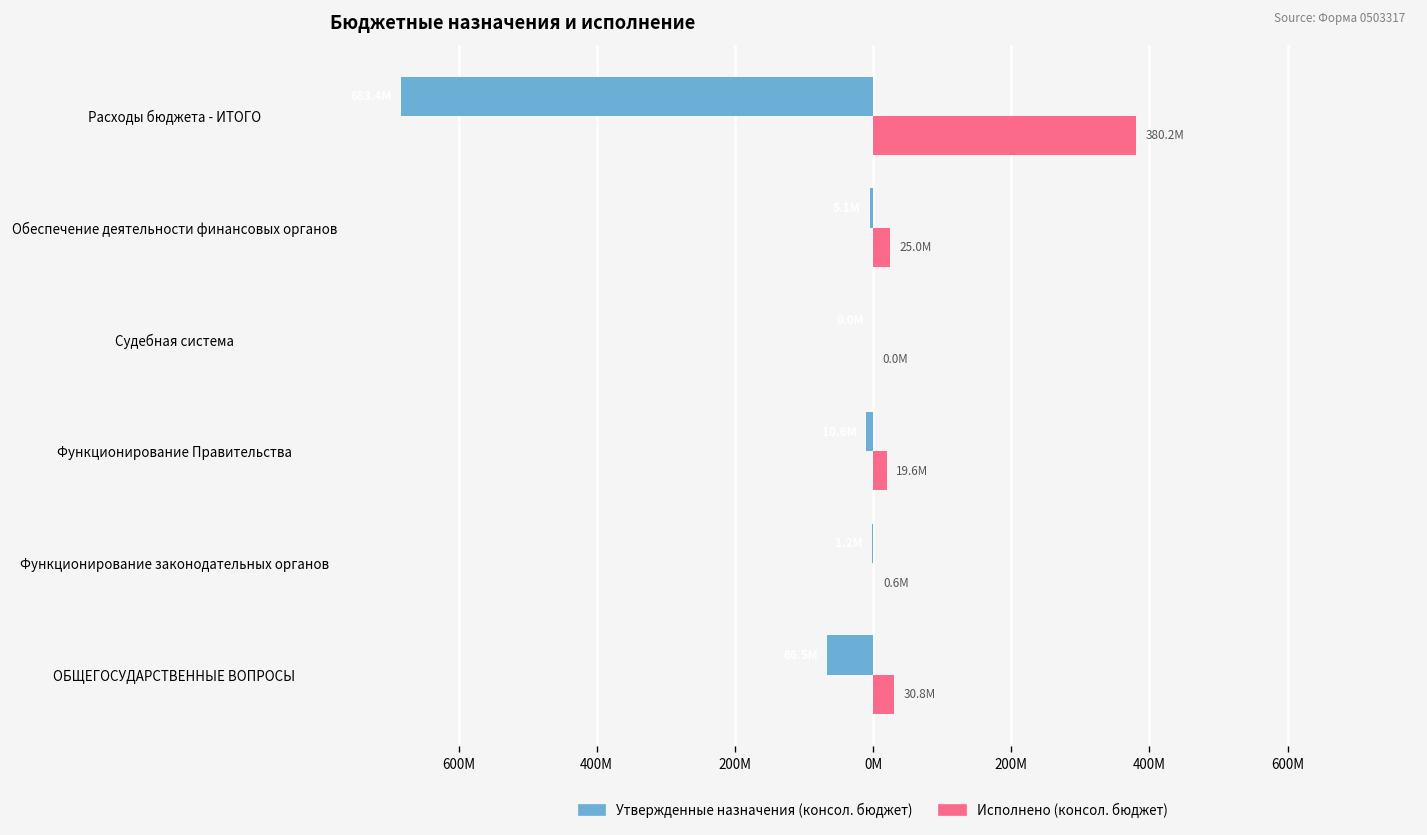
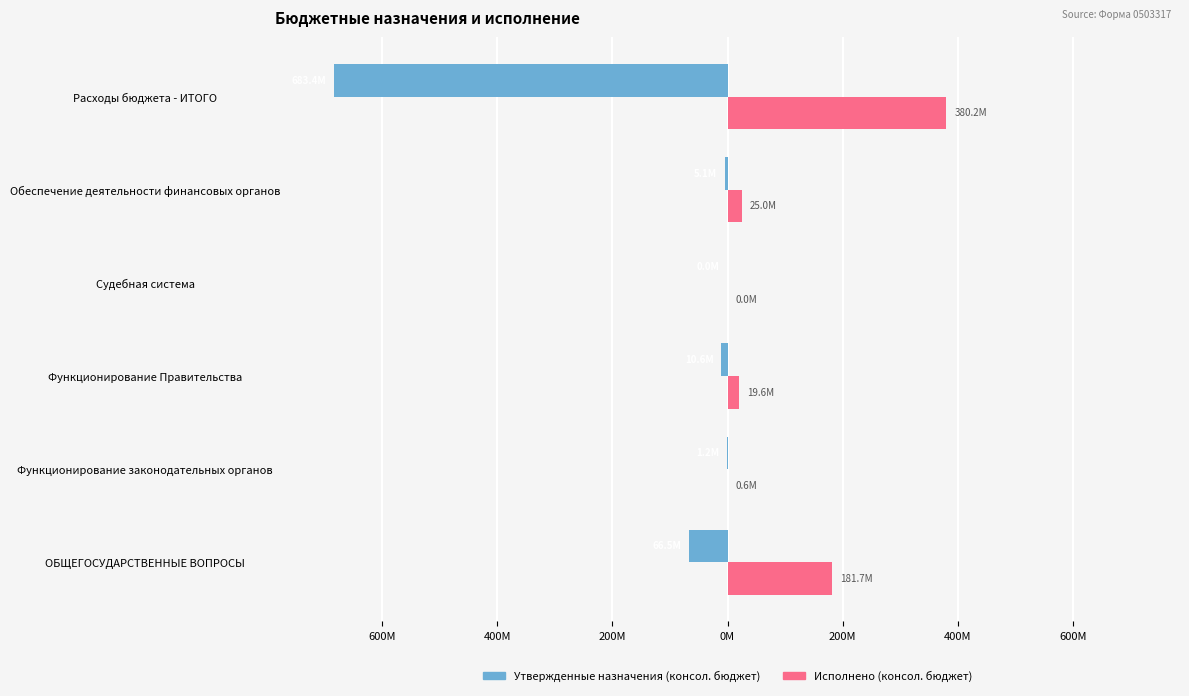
Исполнено (консол. бюджет), ОБЩЕГОСУДАРСТВЕННЫЕ ВОПРОСЫ: 30.8M -> 181.7M
